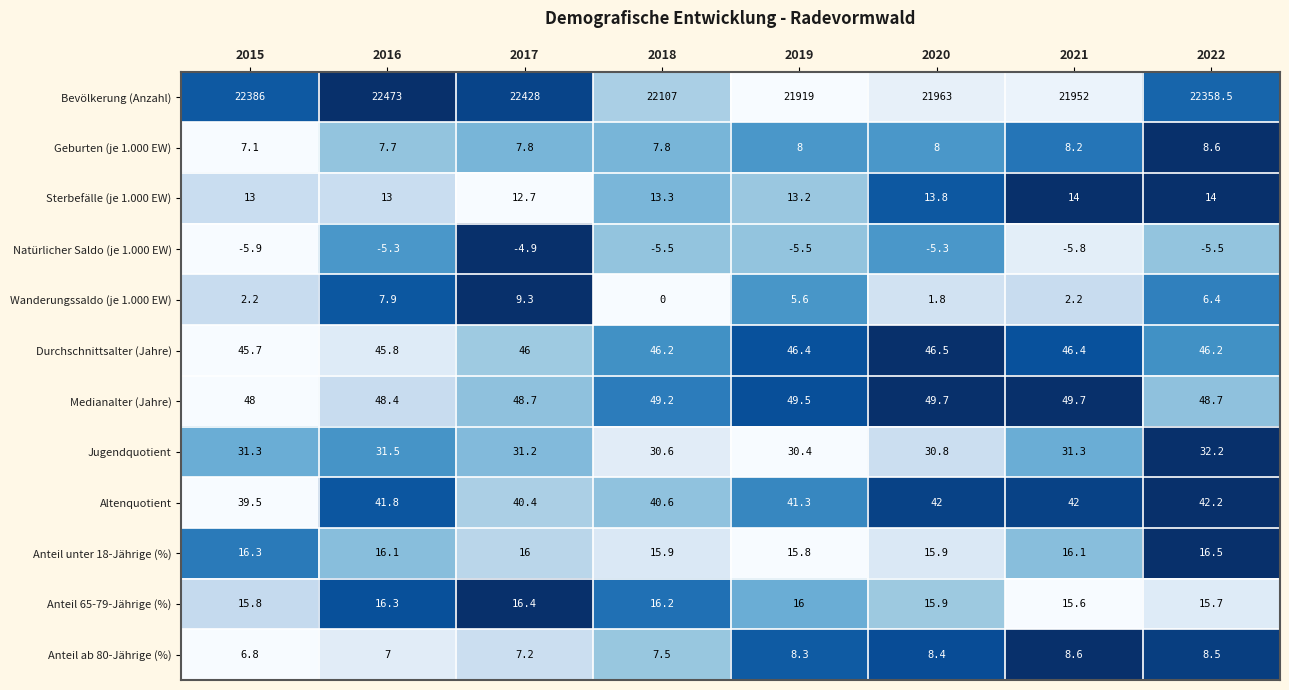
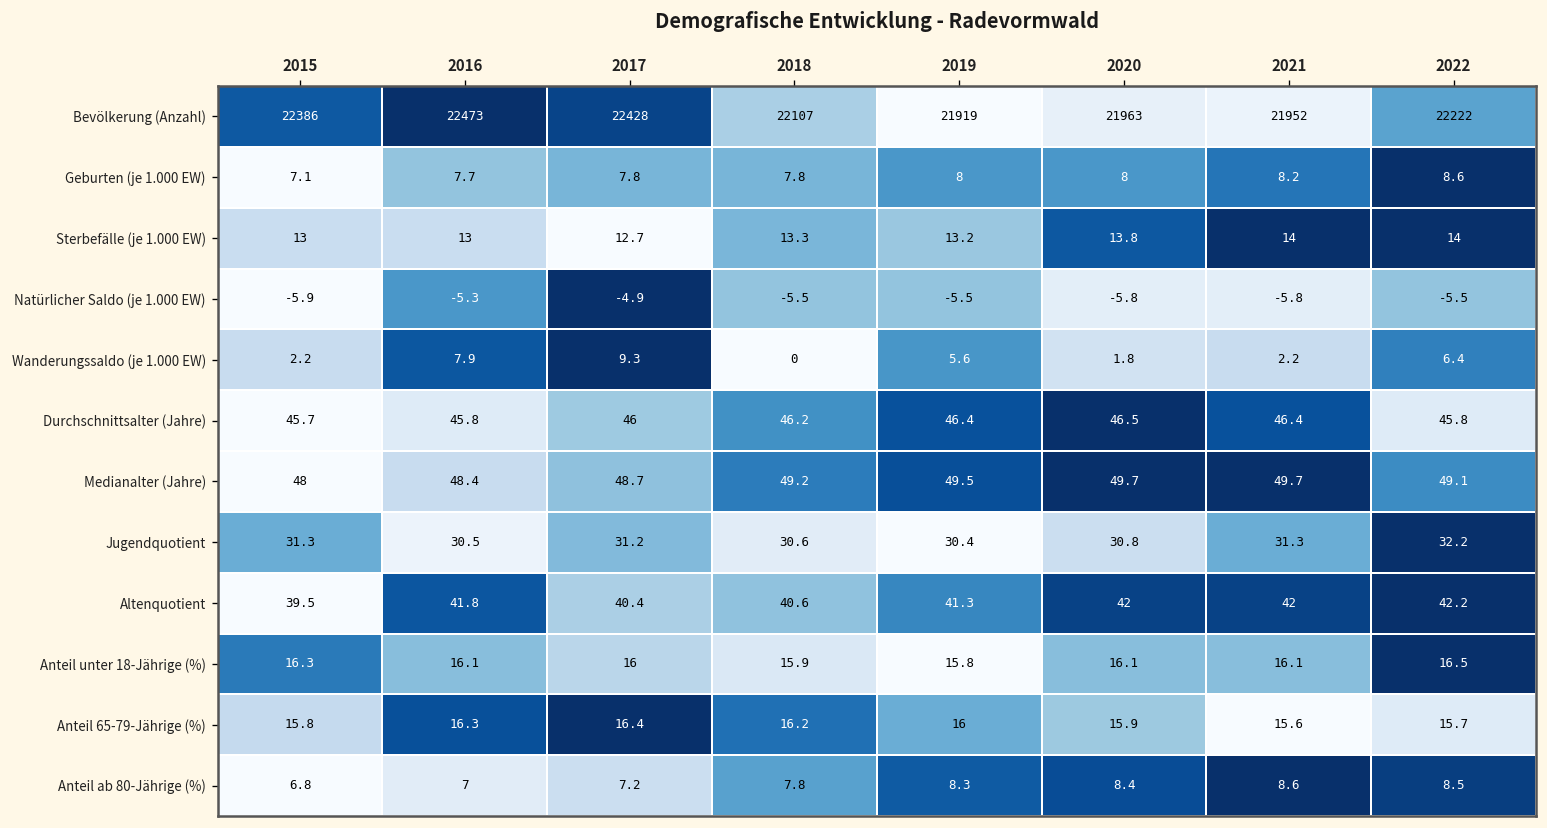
Bevölkerung (Anzahl), 2022: 22358.5 -> 22222
Natürlicher Saldo (je 1.000 EW), 2020: -5.3 -> -5.8
Durchschnittsalter (Jahre), 2022: 46.2 -> 45.8
Medianalter (Jahre), 2022: 48.7 -> 49.1
Jugendquotient, 2016: 31.5 -> 30.5
Anteil unter 18-Jährige (%), 2020: 15.9 -> 16.1
Anteil ab 80-Jährige (%), 2018: 7.5 -> 7.8
